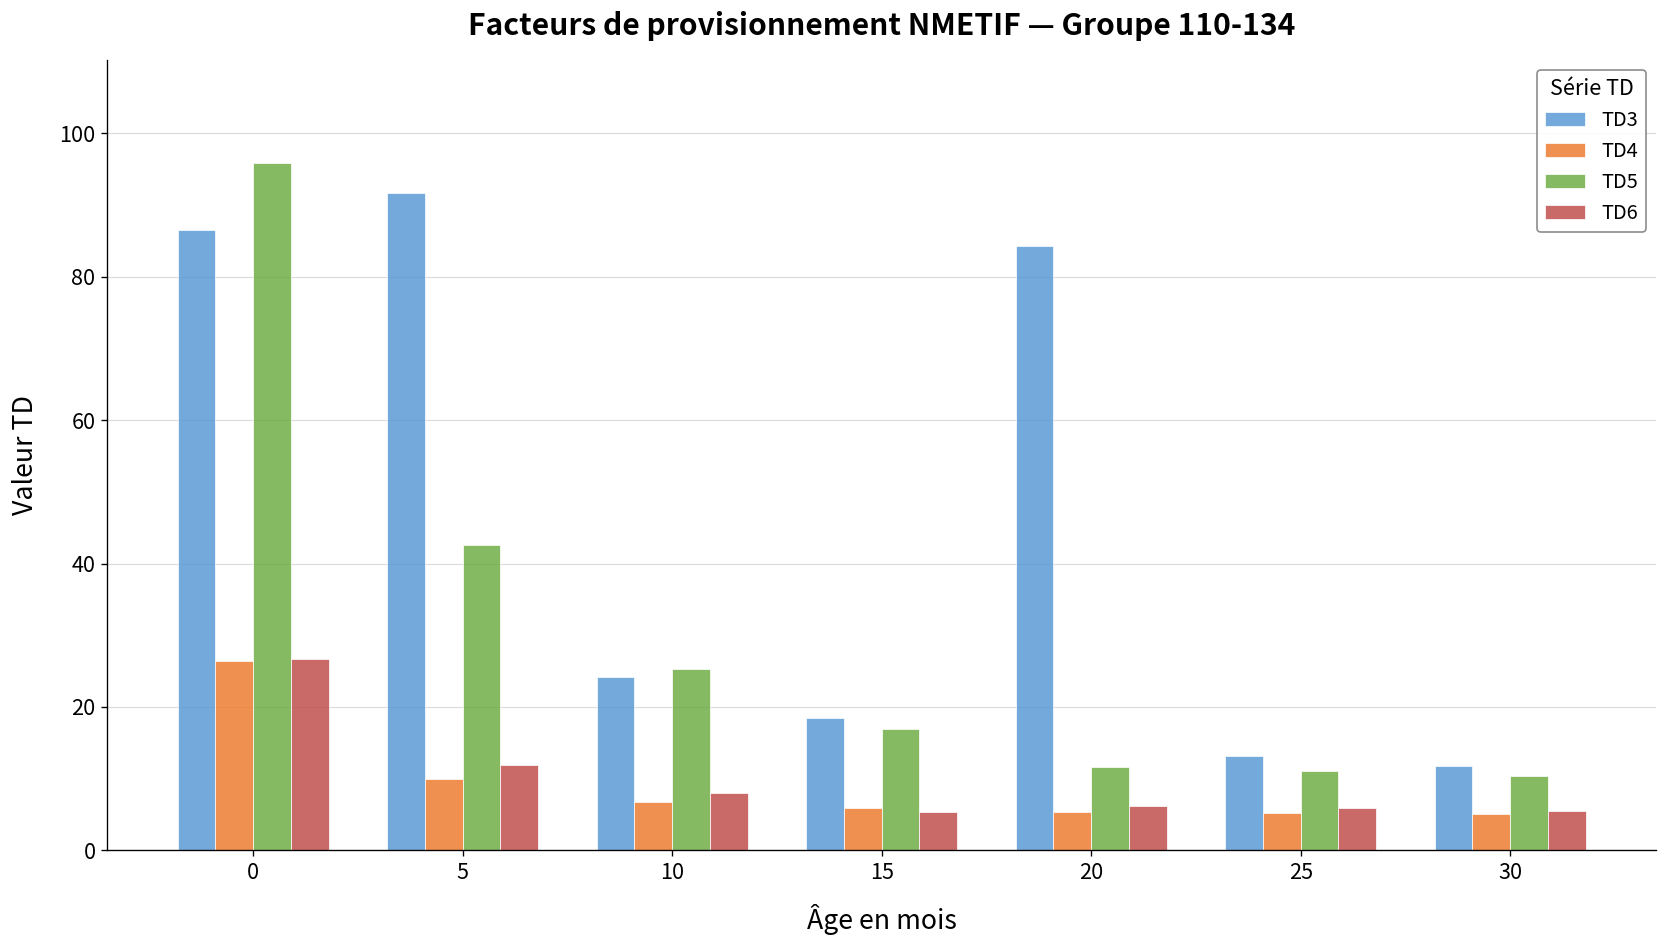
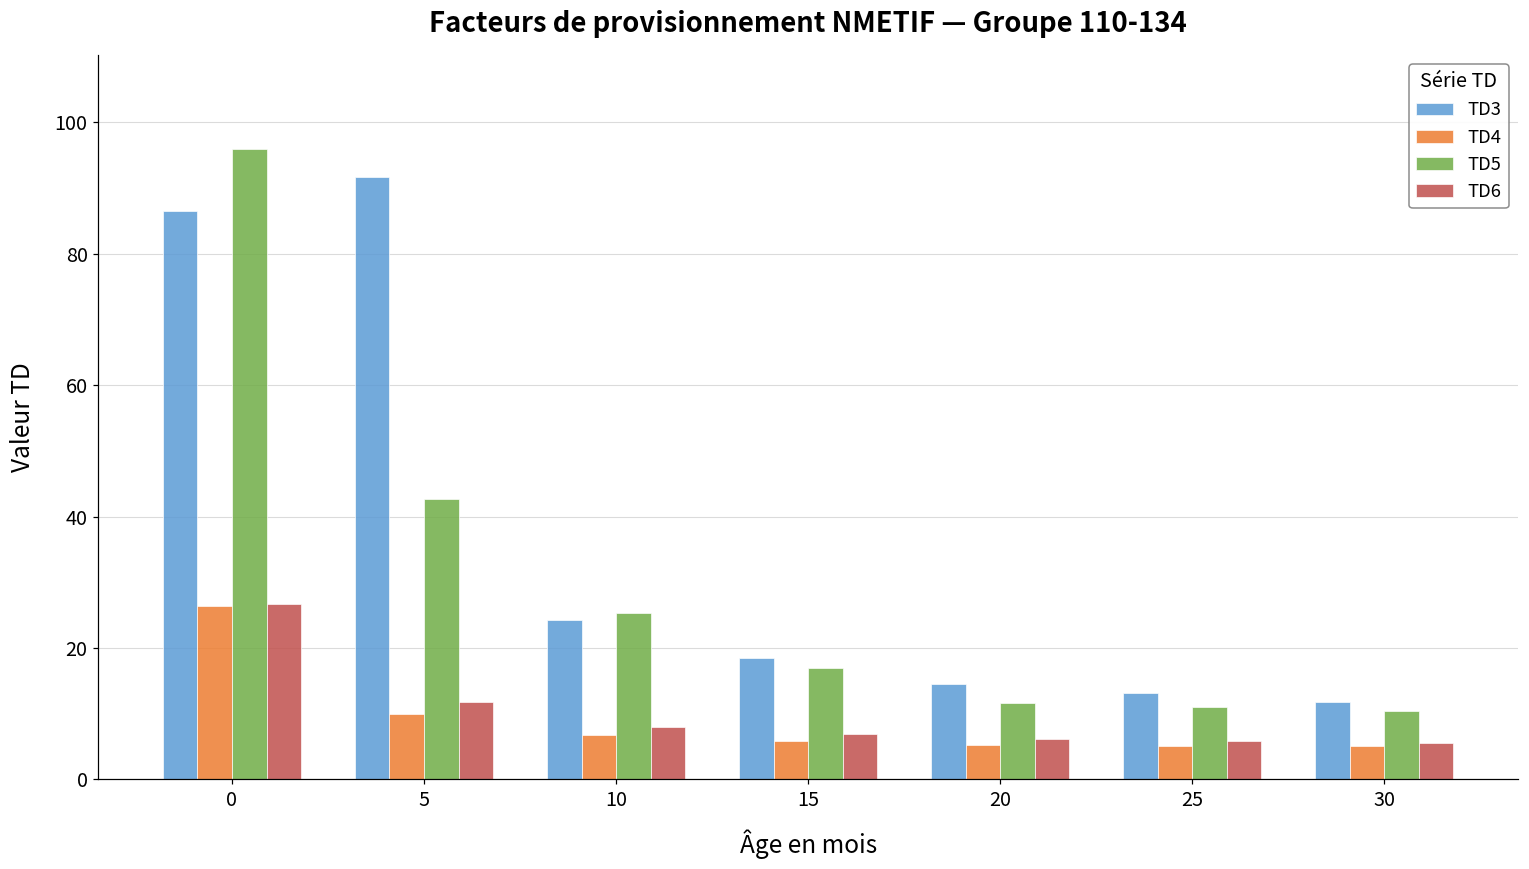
TD6, 15: 5 -> 7
TD3, 20: 84 -> 14
